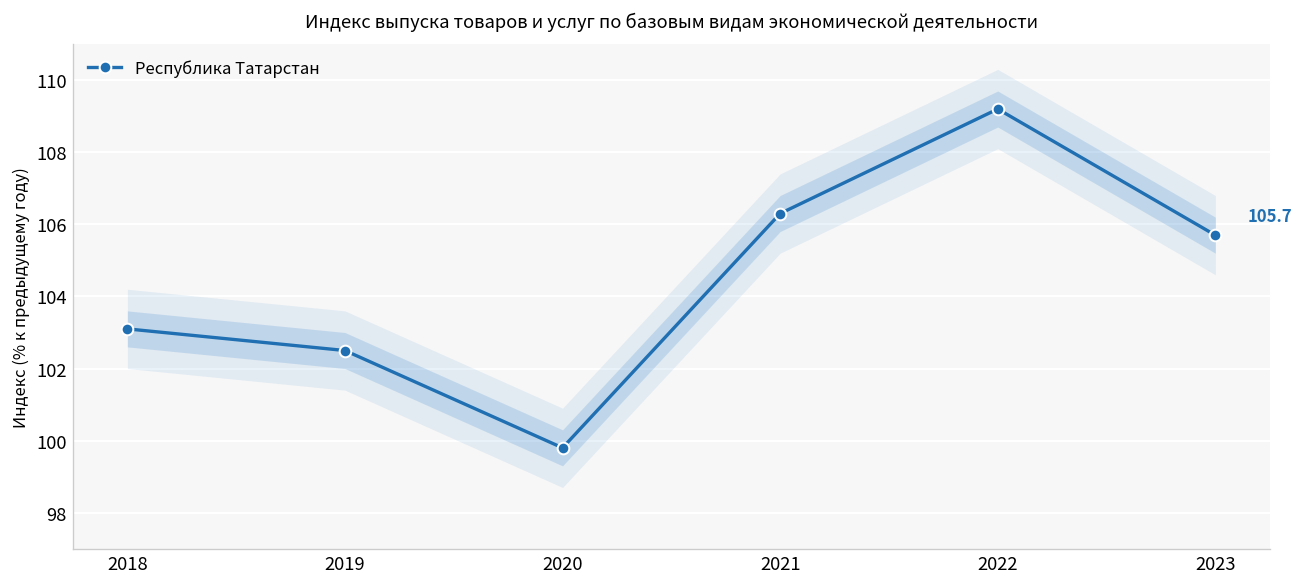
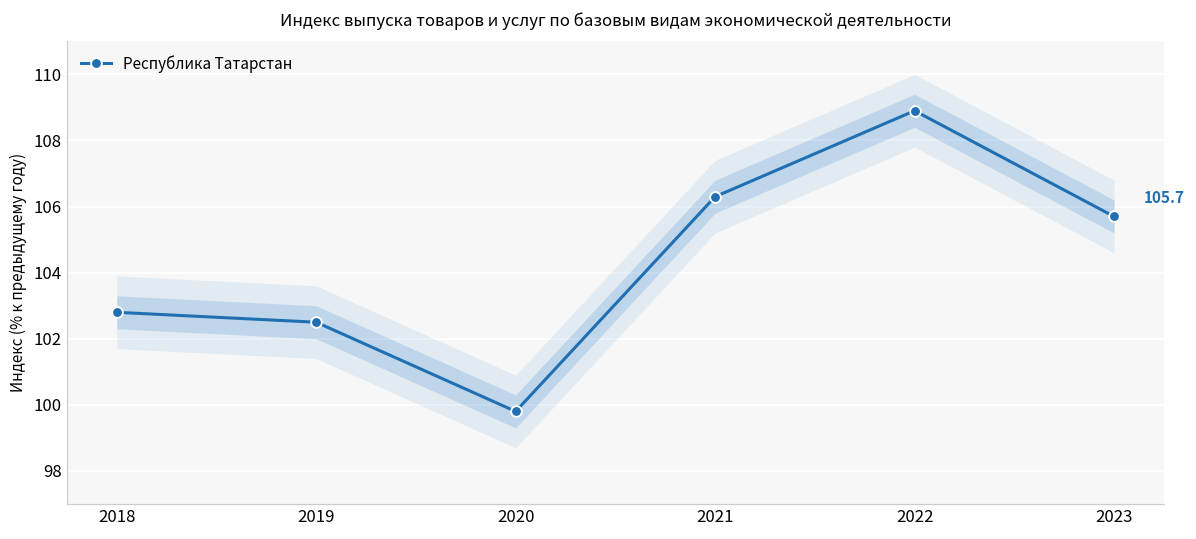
Республика Татарстан, 2018: 103.1 -> 102.8
Республика Татарстан, 2022: 109.2 -> 108.9
